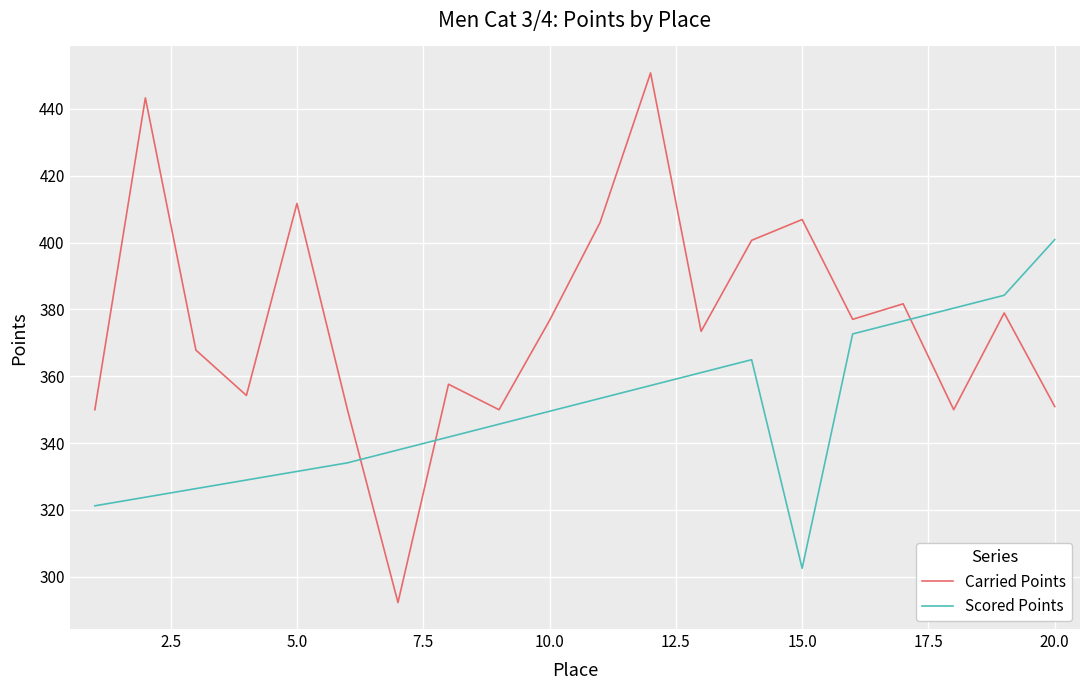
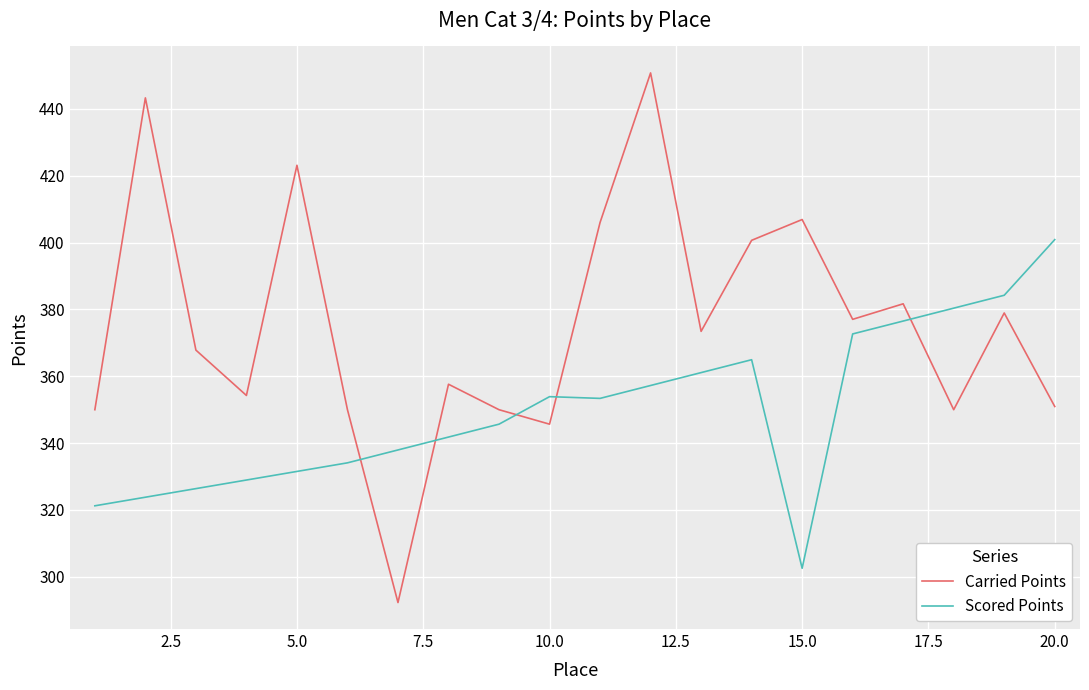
Carried Points, 5.0: 412 -> 423
Carried Points, 10.0: 377 -> 346
Scored Points, 10.0: 350 -> 354
